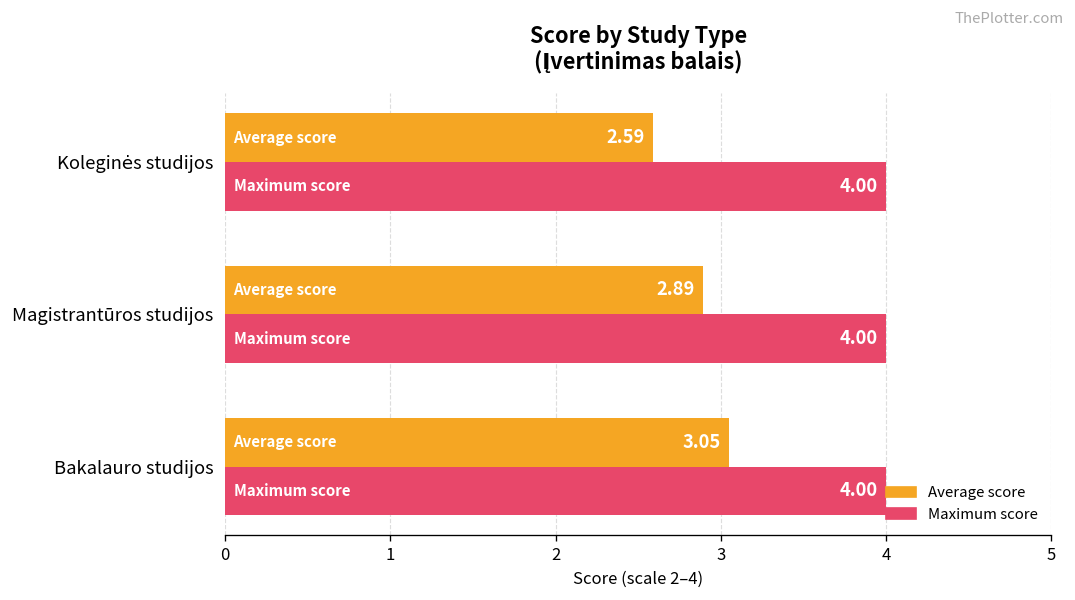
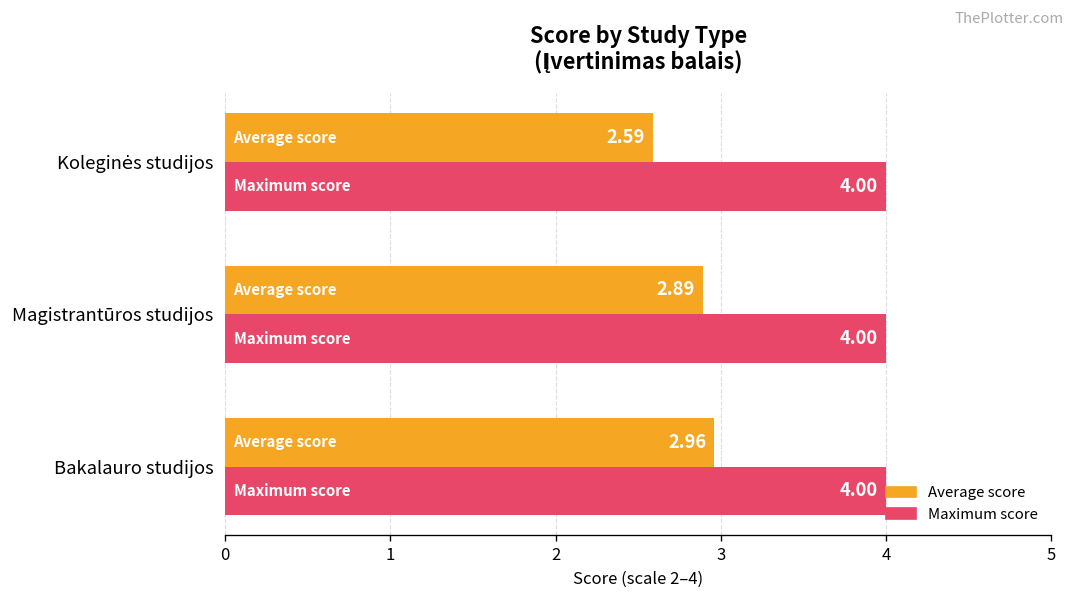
Average score, Bakalauro studijos: 3.05 -> 2.96
